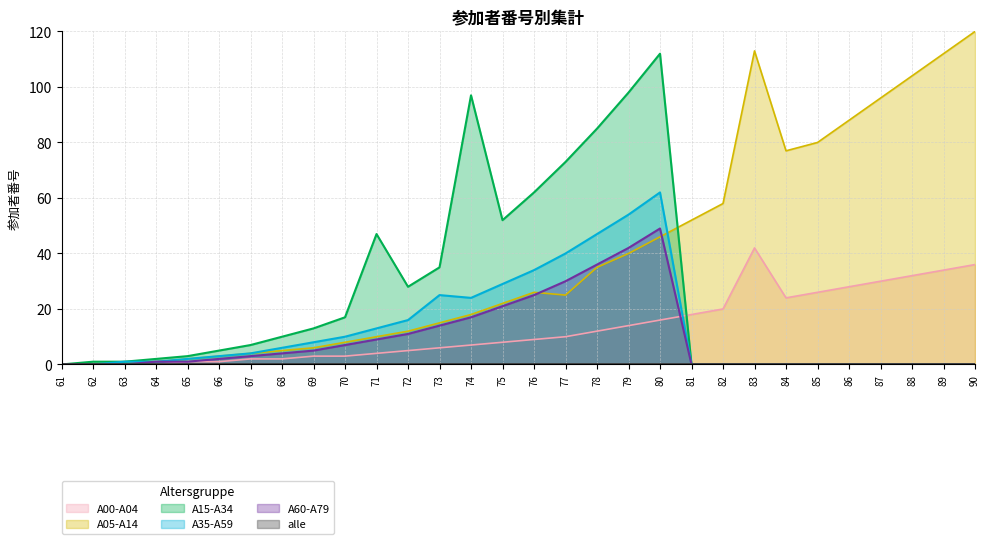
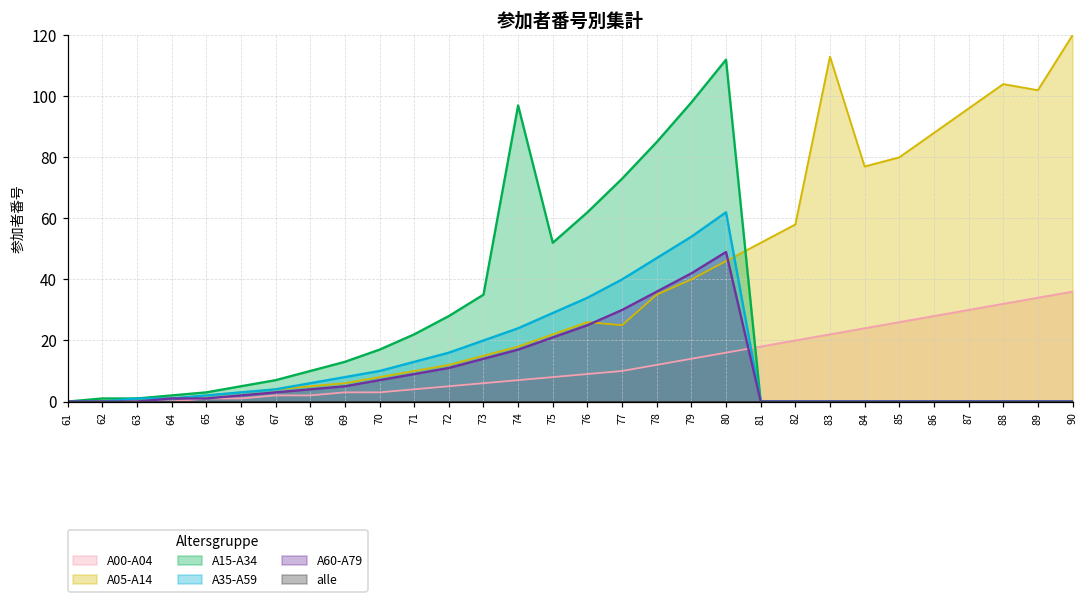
A15-A34, 71: 47 -> 22
A35-A59, 73: 25 -> 20
A00-A04, 83: 42 -> 22
A05-A14, 89: 112 -> 102
